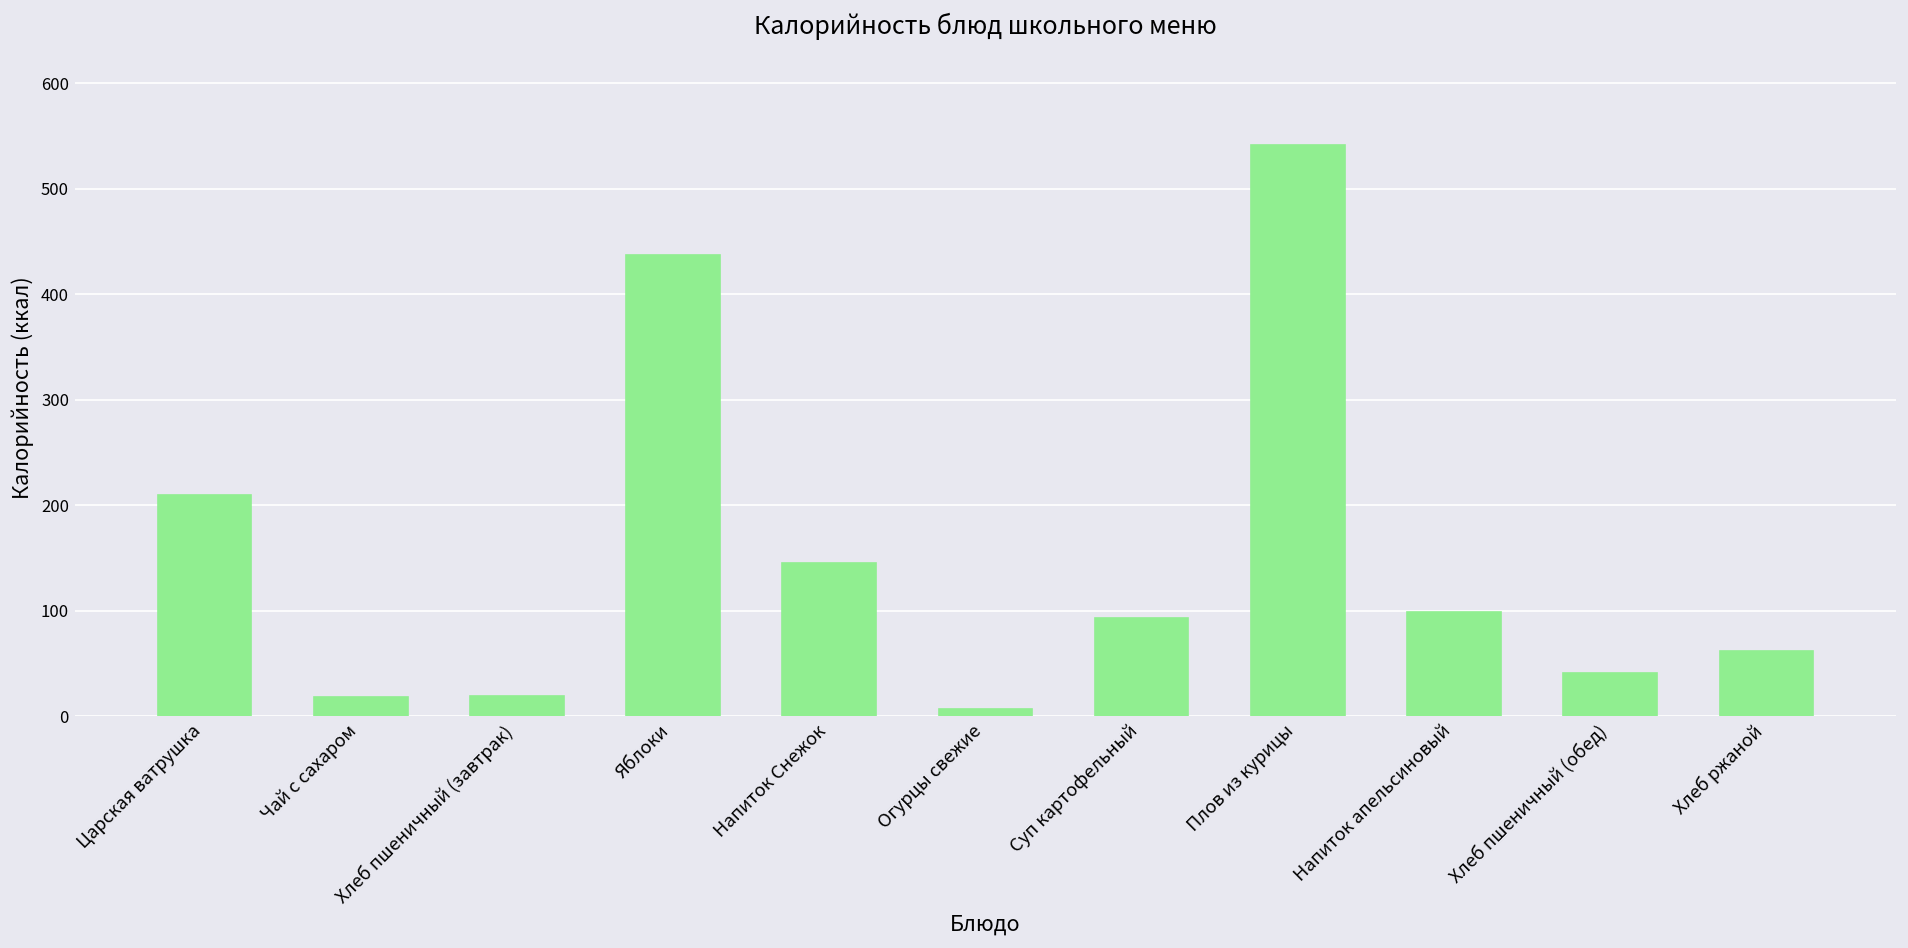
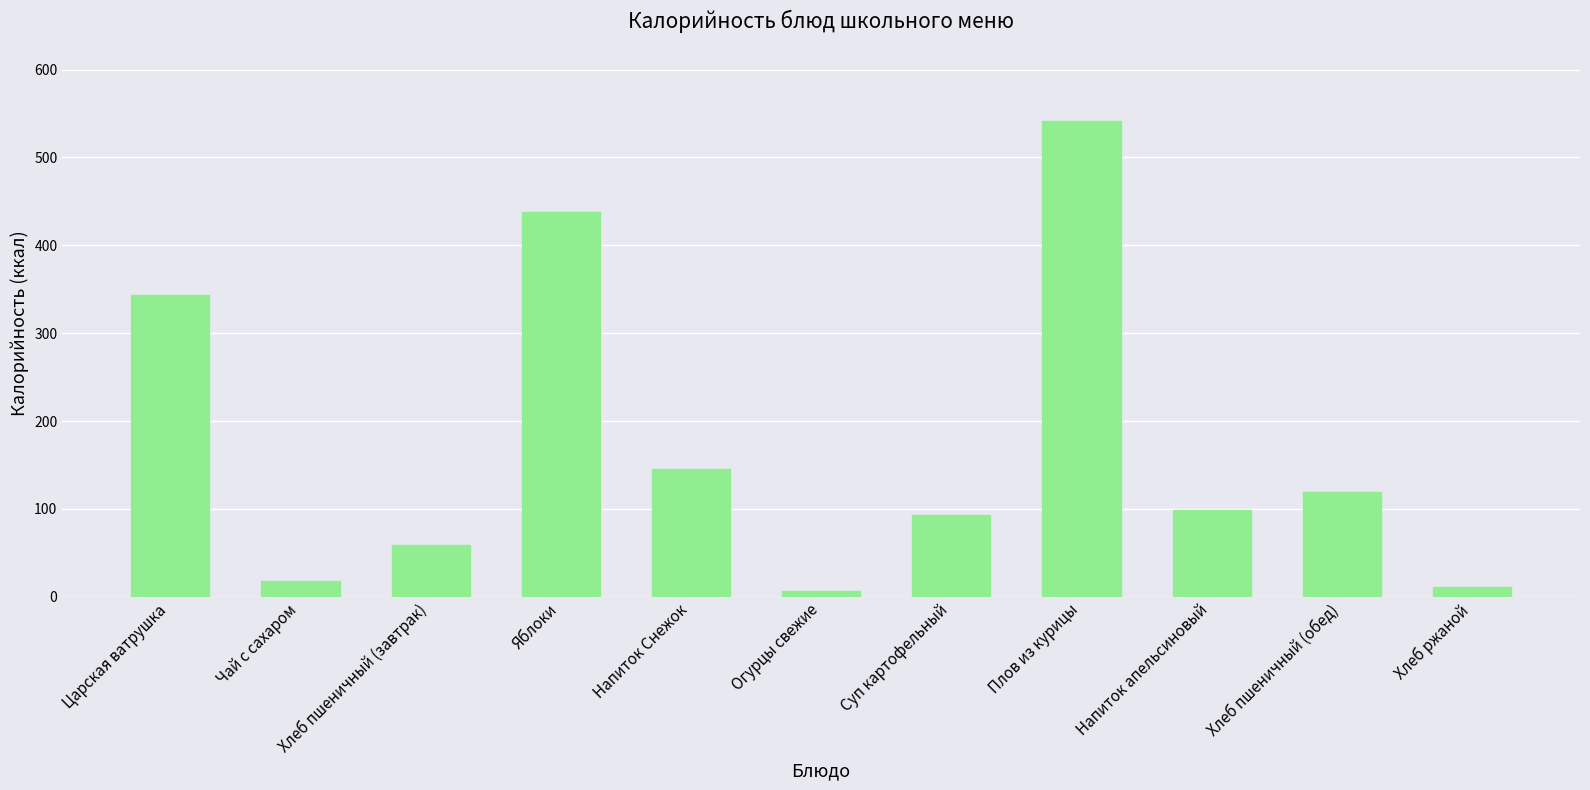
Царская ватрушка: 210 -> 340
Хлеб пшеничный (завтрак): 20 -> 60
Хлеб пшеничный (обед): 40 -> 120
Хлеб ржаной: 60 -> 10
